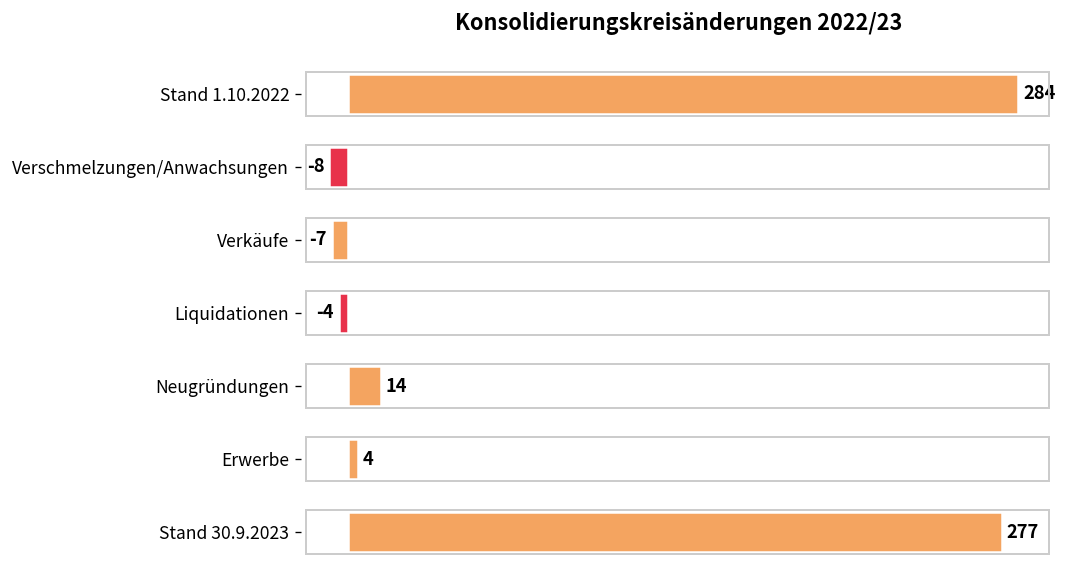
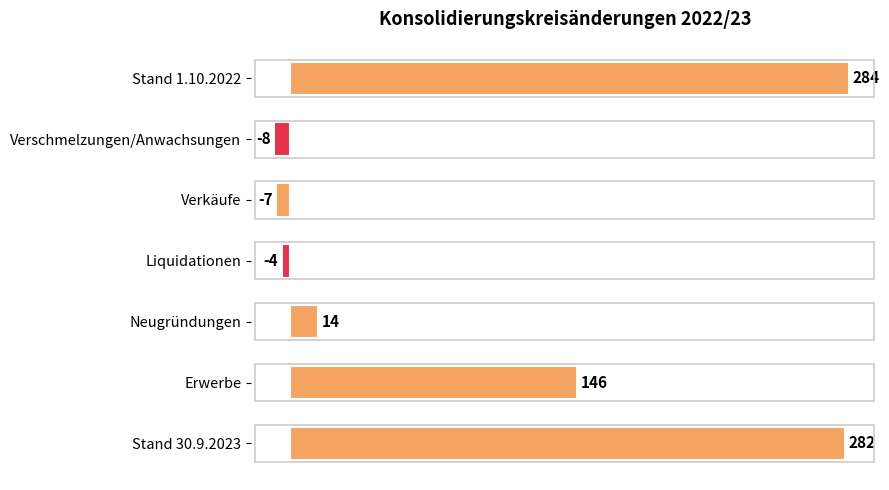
Erwerbe: 4 -> 146
Stand 30.9.2023: 277 -> 282
